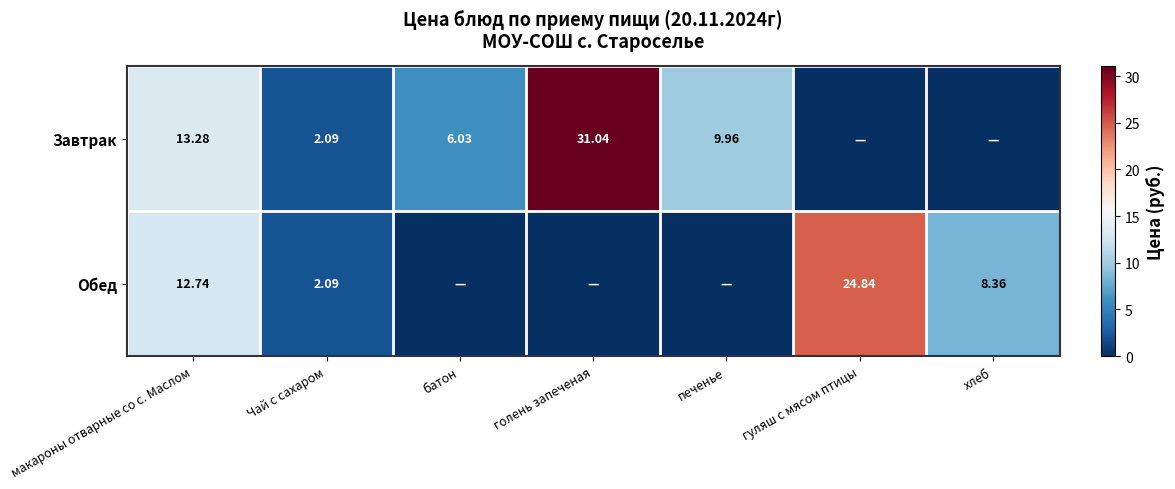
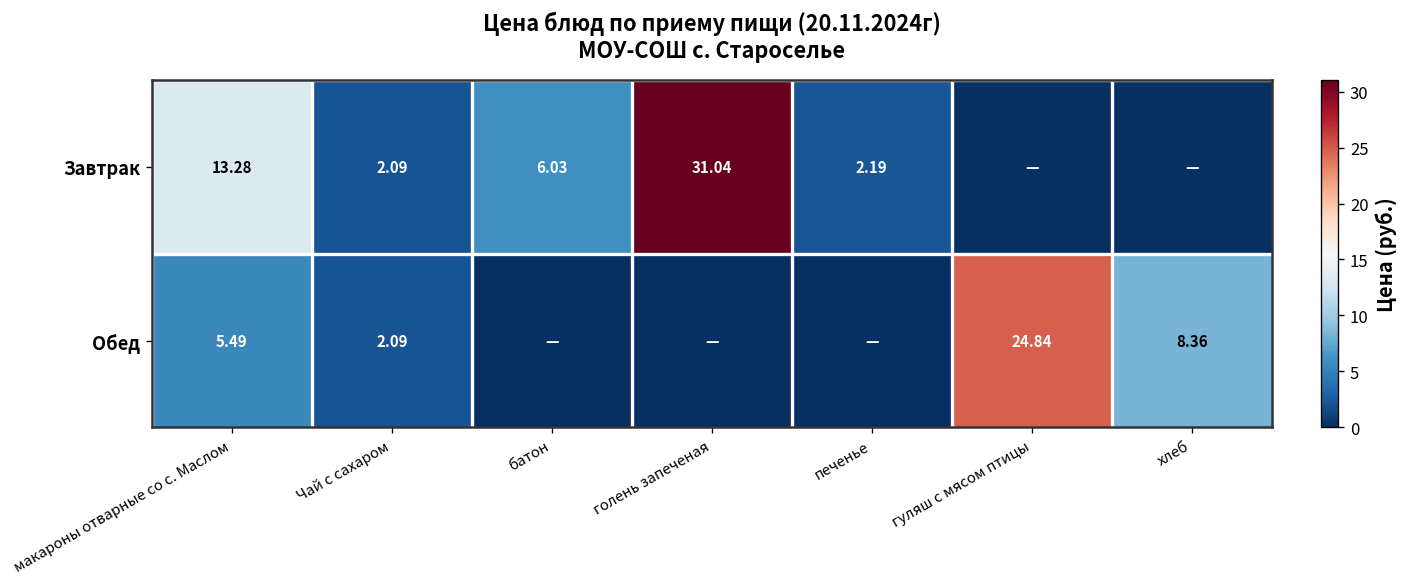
Завтрак, печенье: 9.96 -> 2.19
Обед, макароны отварные со с. Маслом: 12.74 -> 5.49
